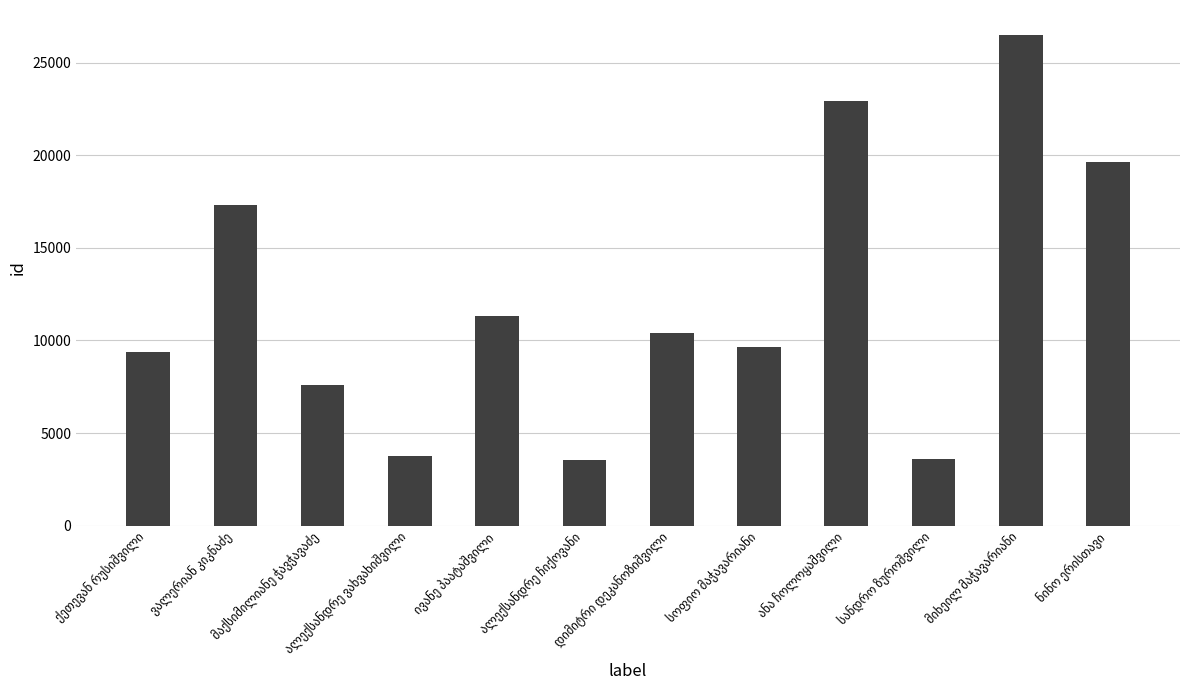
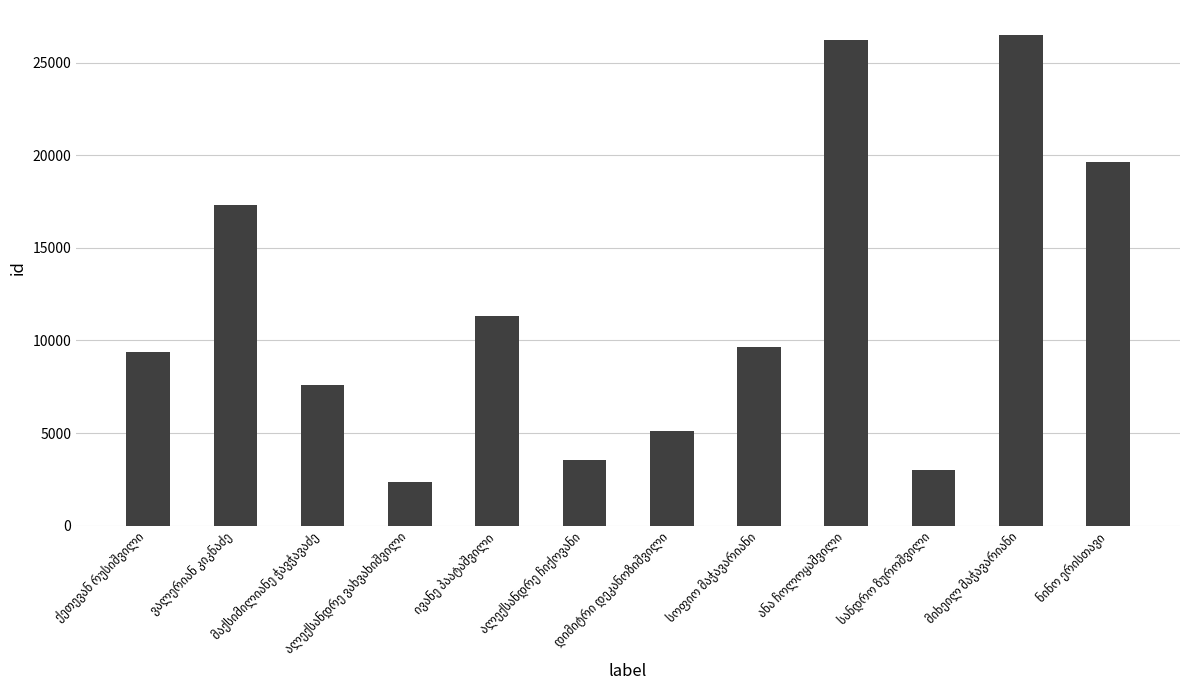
ალექსანდრე ვახვახიშვილი: 3800 -> 2400
დიმიტრი დეკანოზიშვილი: 10400 -> 5100
ანა ჩოლოყაშვილი: 22900 -> 26200
სანდრო ზუროშვილი: 3600 -> 3000
